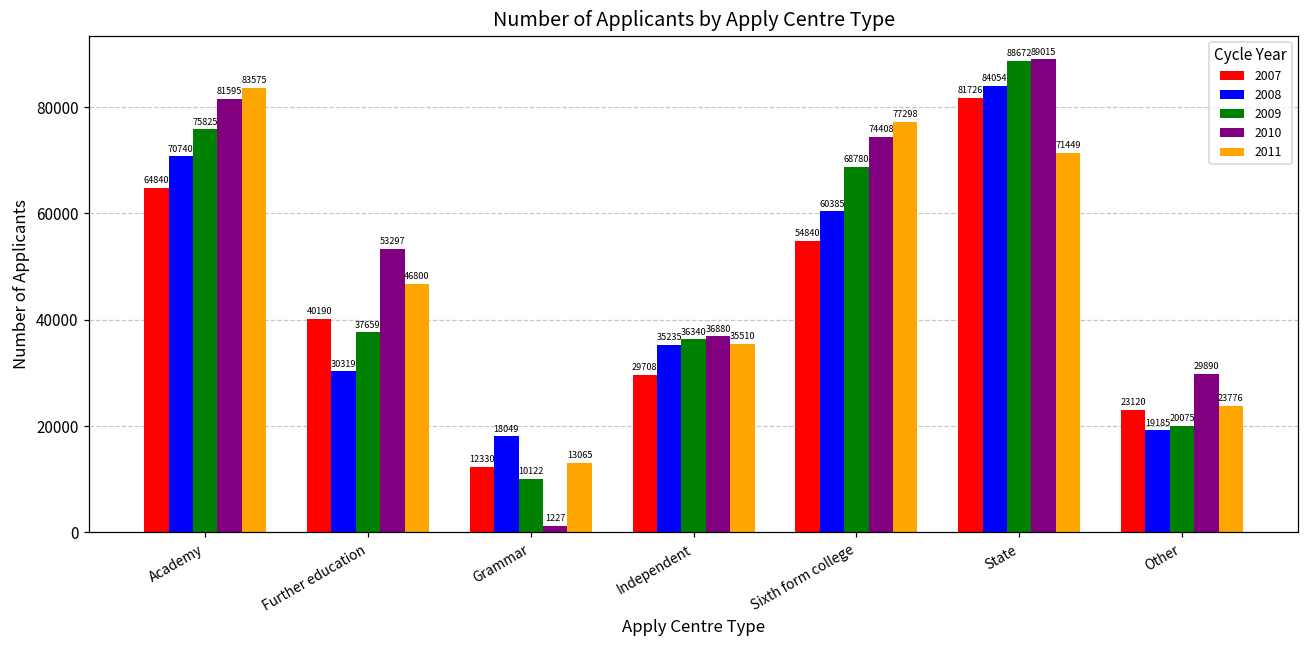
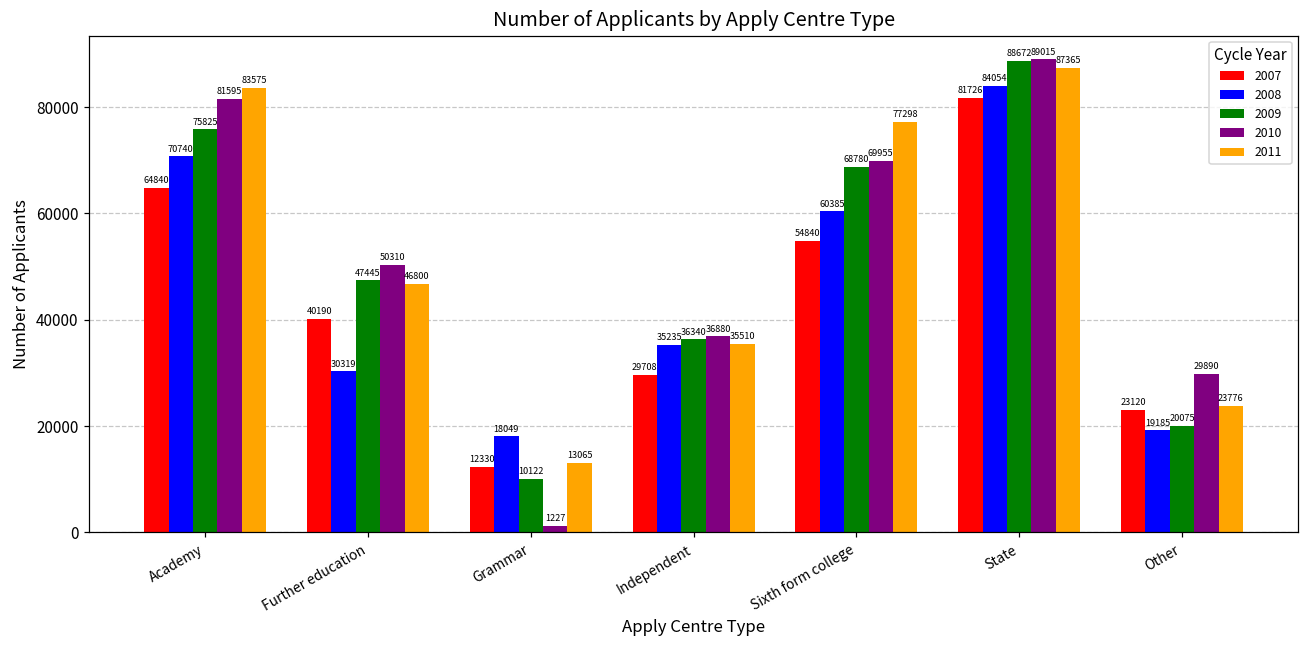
2009, Further education: 37659 -> 47445
2010, Further education: 53297 -> 50310
2010, Sixth form college: 74408 -> 69955
2011, State: 71449 -> 87365
